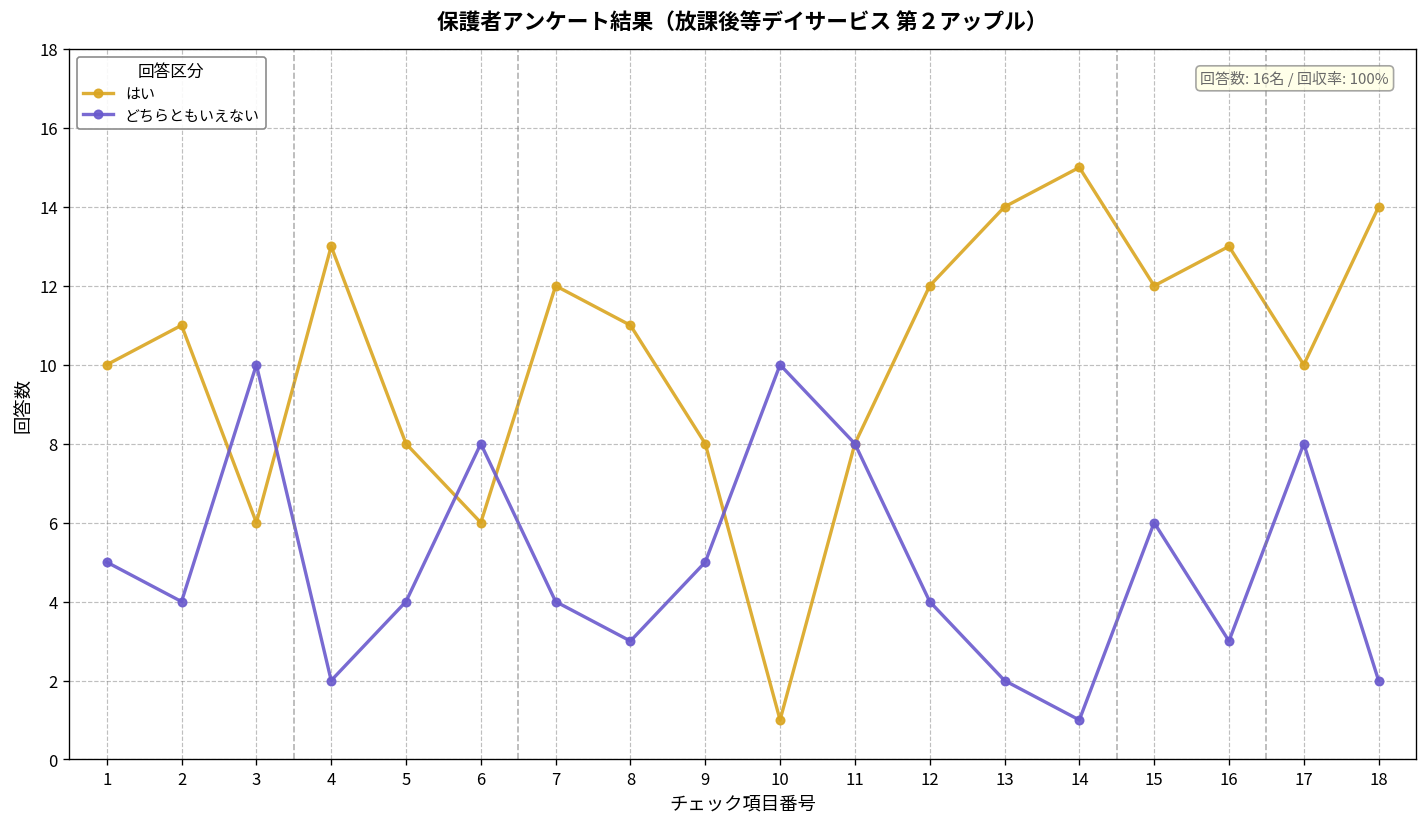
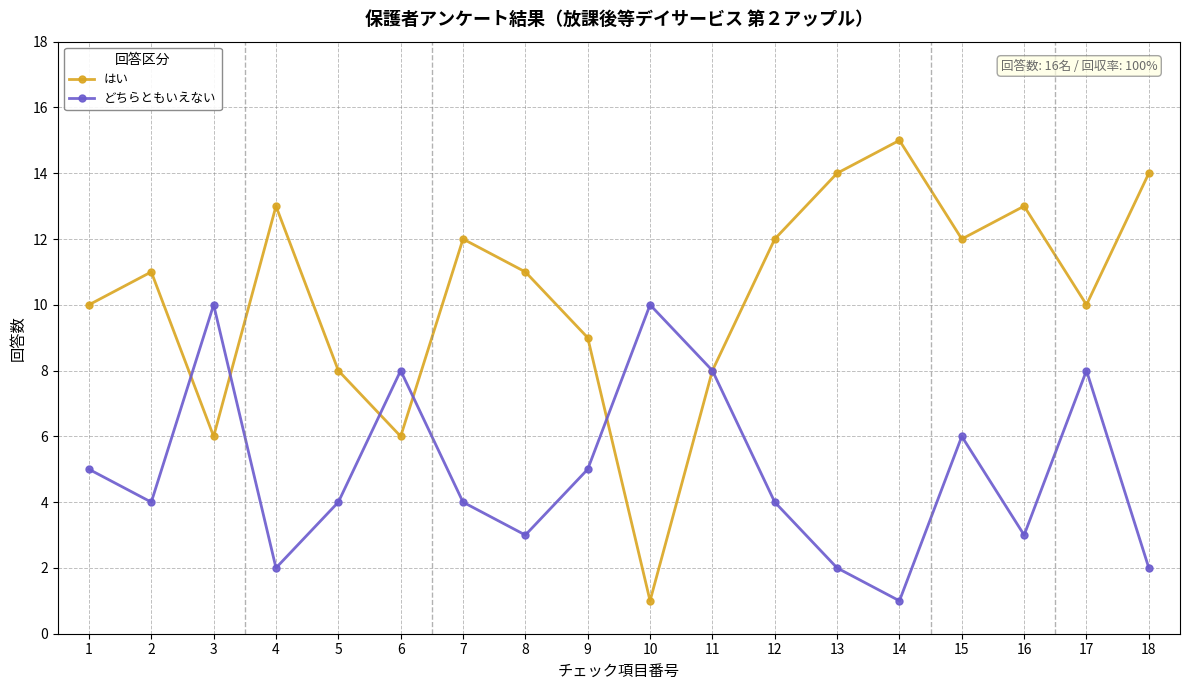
はい, 9: 8 -> 9
